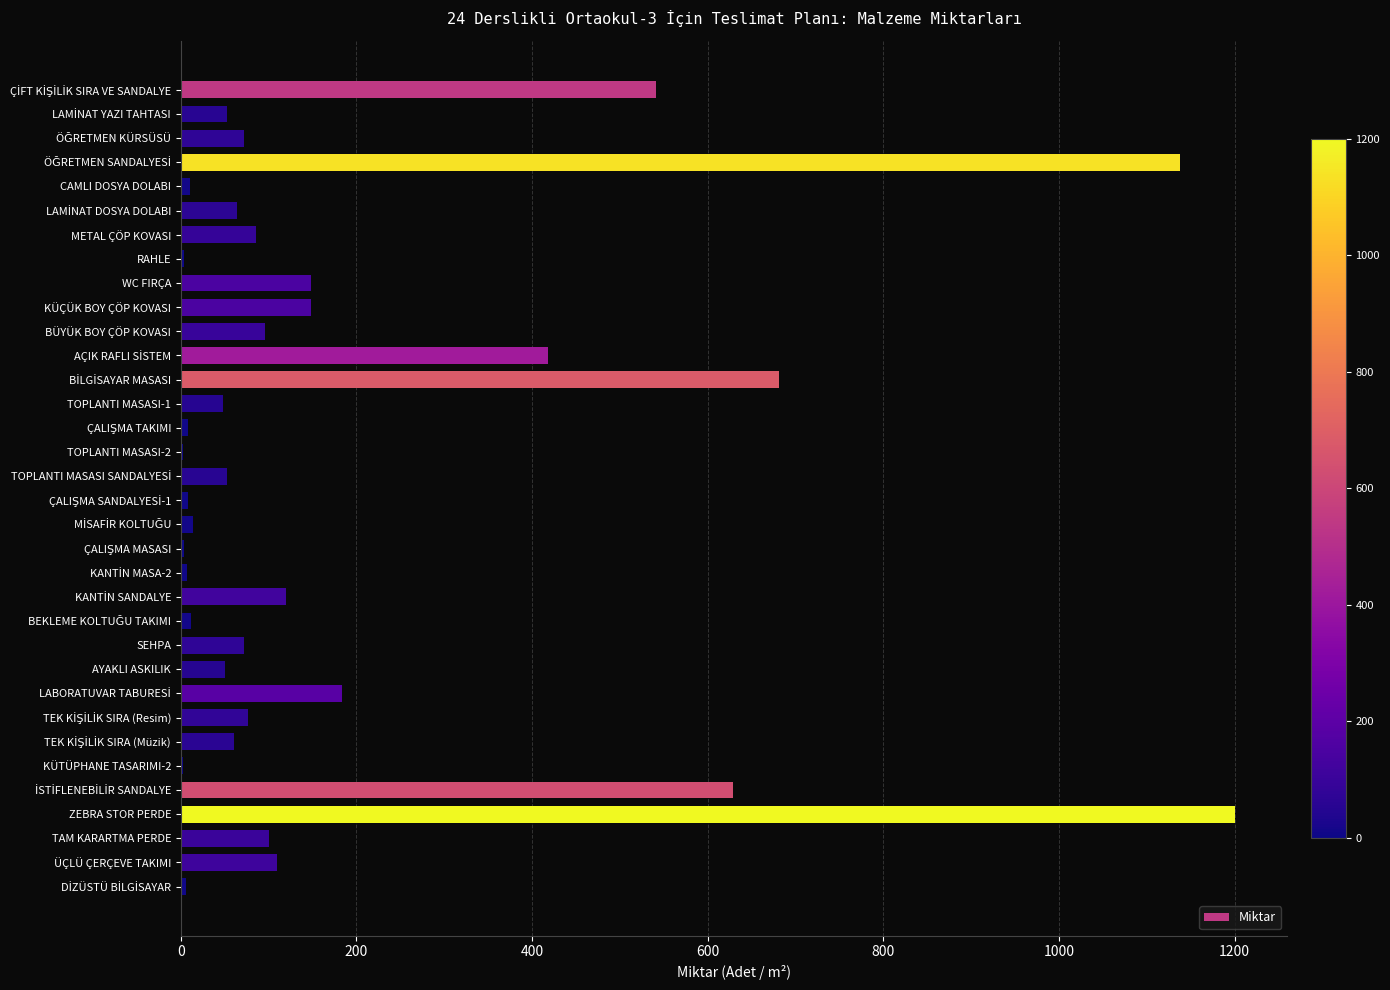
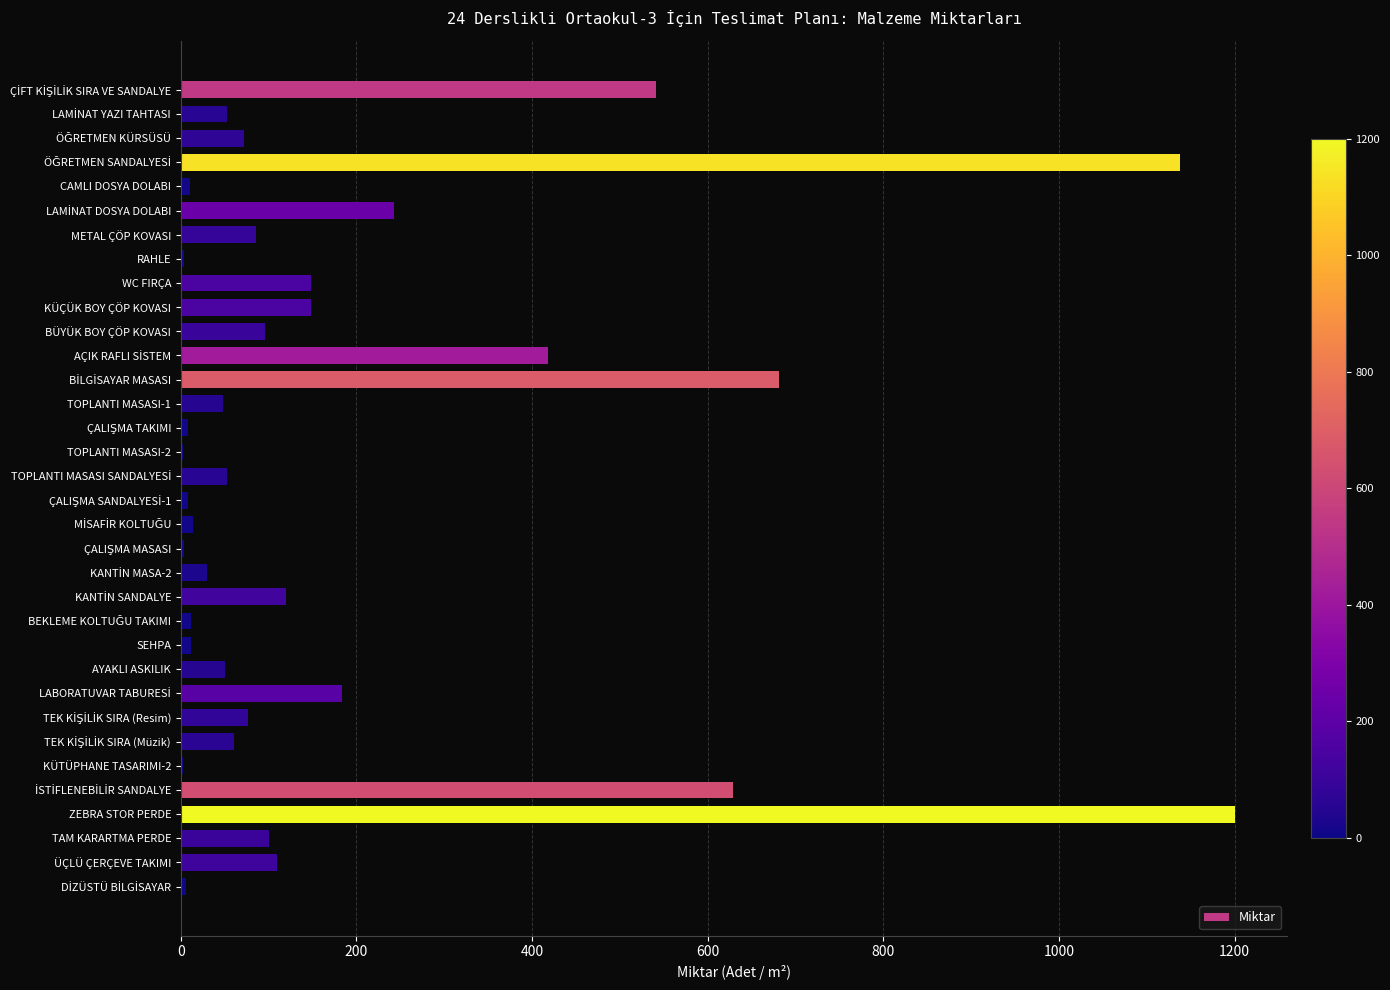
LAMİNAT DOSYA DOLABI: 60 -> 240
KANTİN MASA-2: 10 -> 30
SEHPA: 70 -> 10
